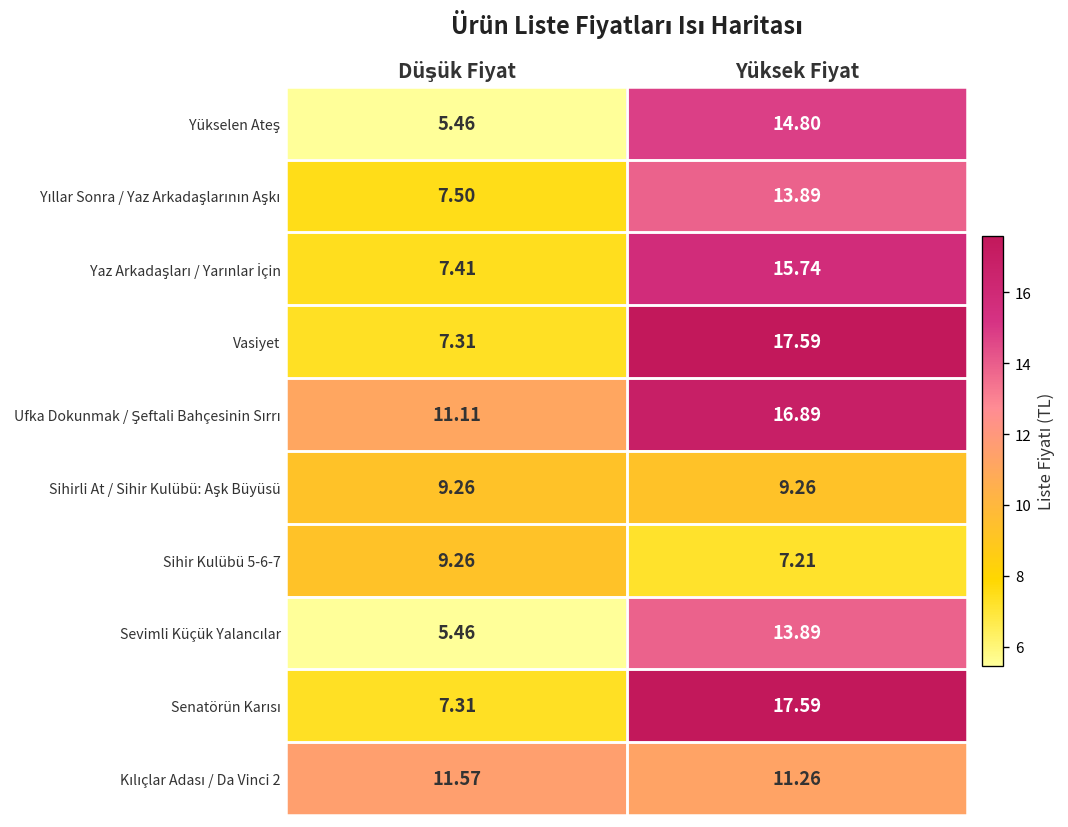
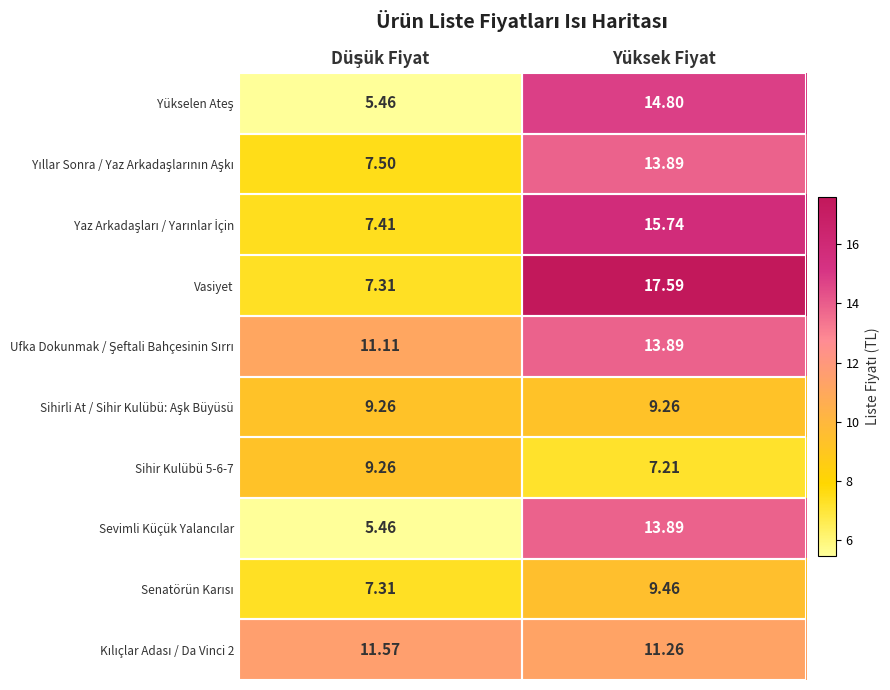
Ufka Dokunmak / Şeftali Bahçesinin Sırrı, Yüksek Fiyat: 16.89 -> 13.89
Senatörün Karısı, Yüksek Fiyat: 17.59 -> 9.46
